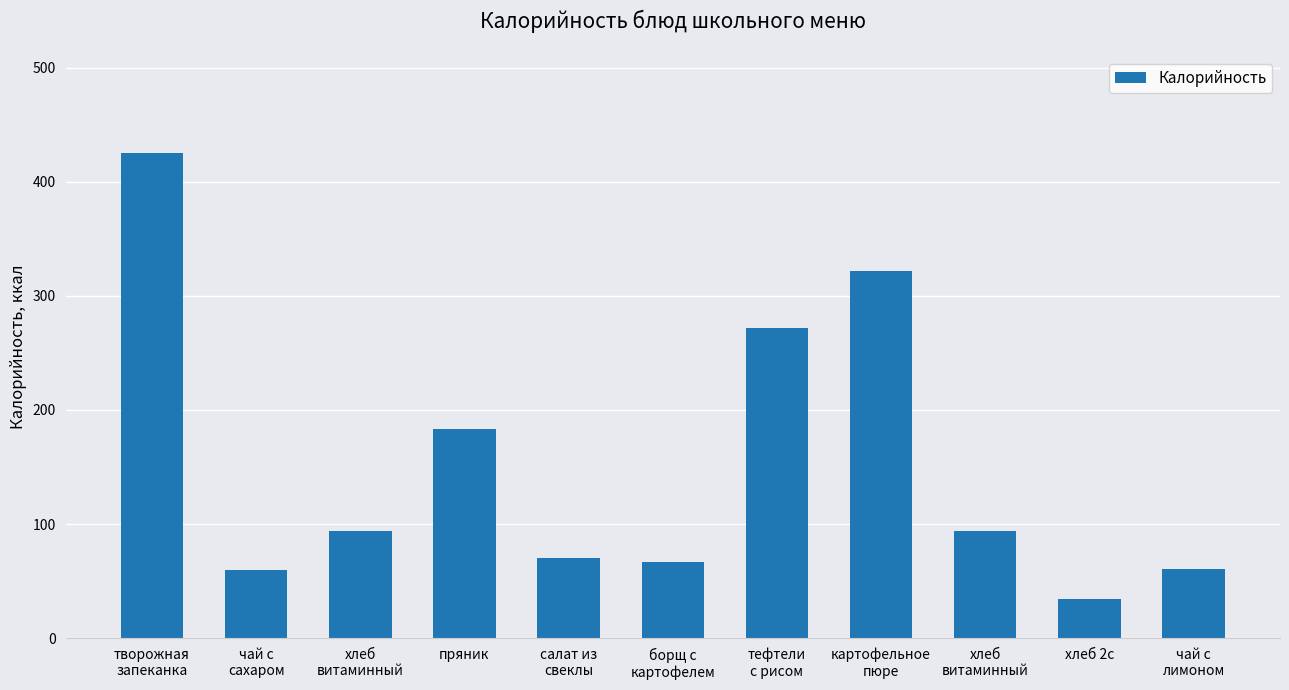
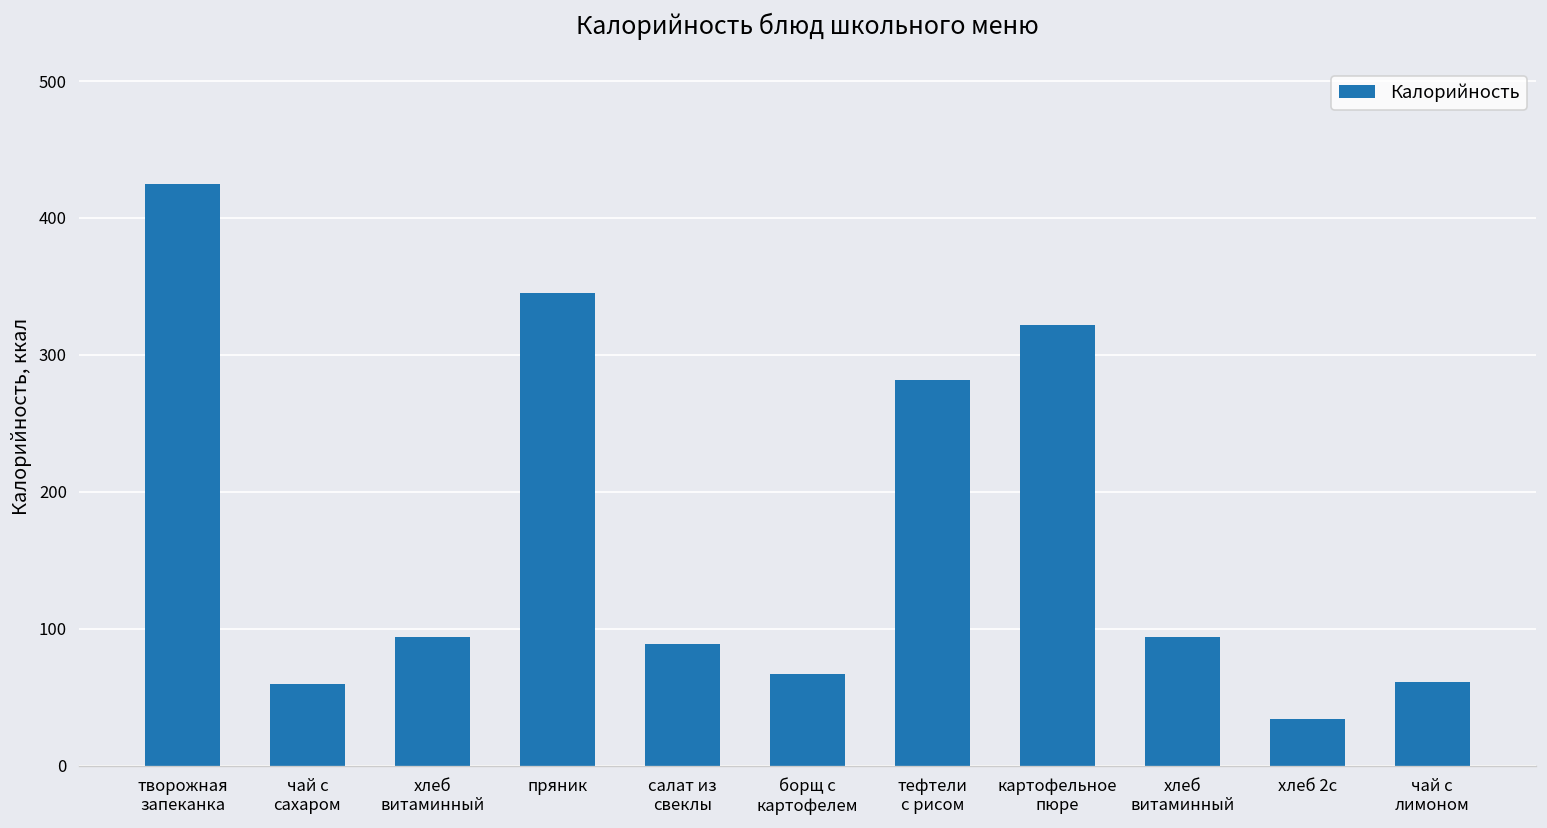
пряник: 183 -> 345
салат из свеклы: 70 -> 89
тефтели с рисом: 272 -> 282
